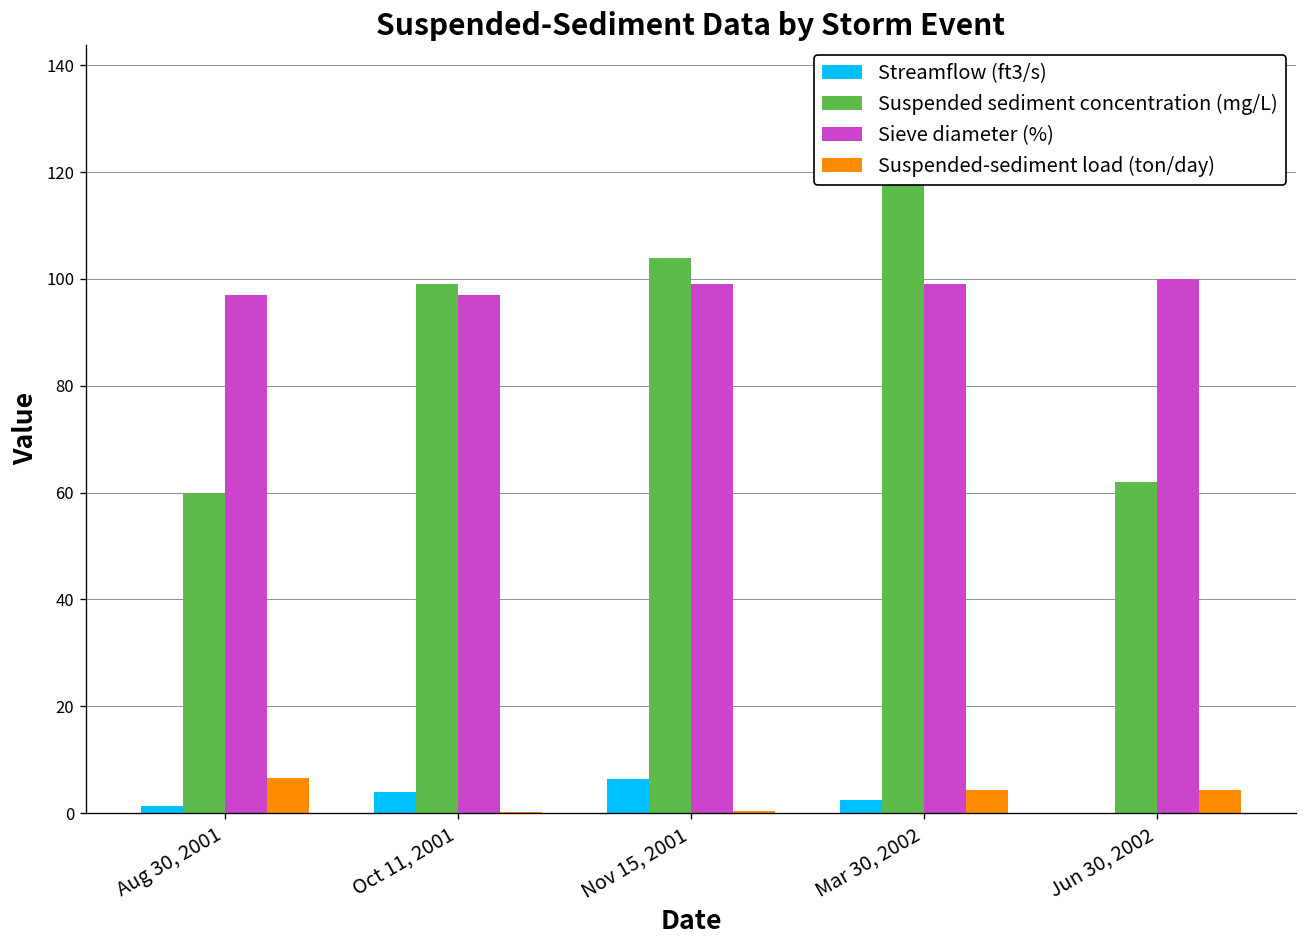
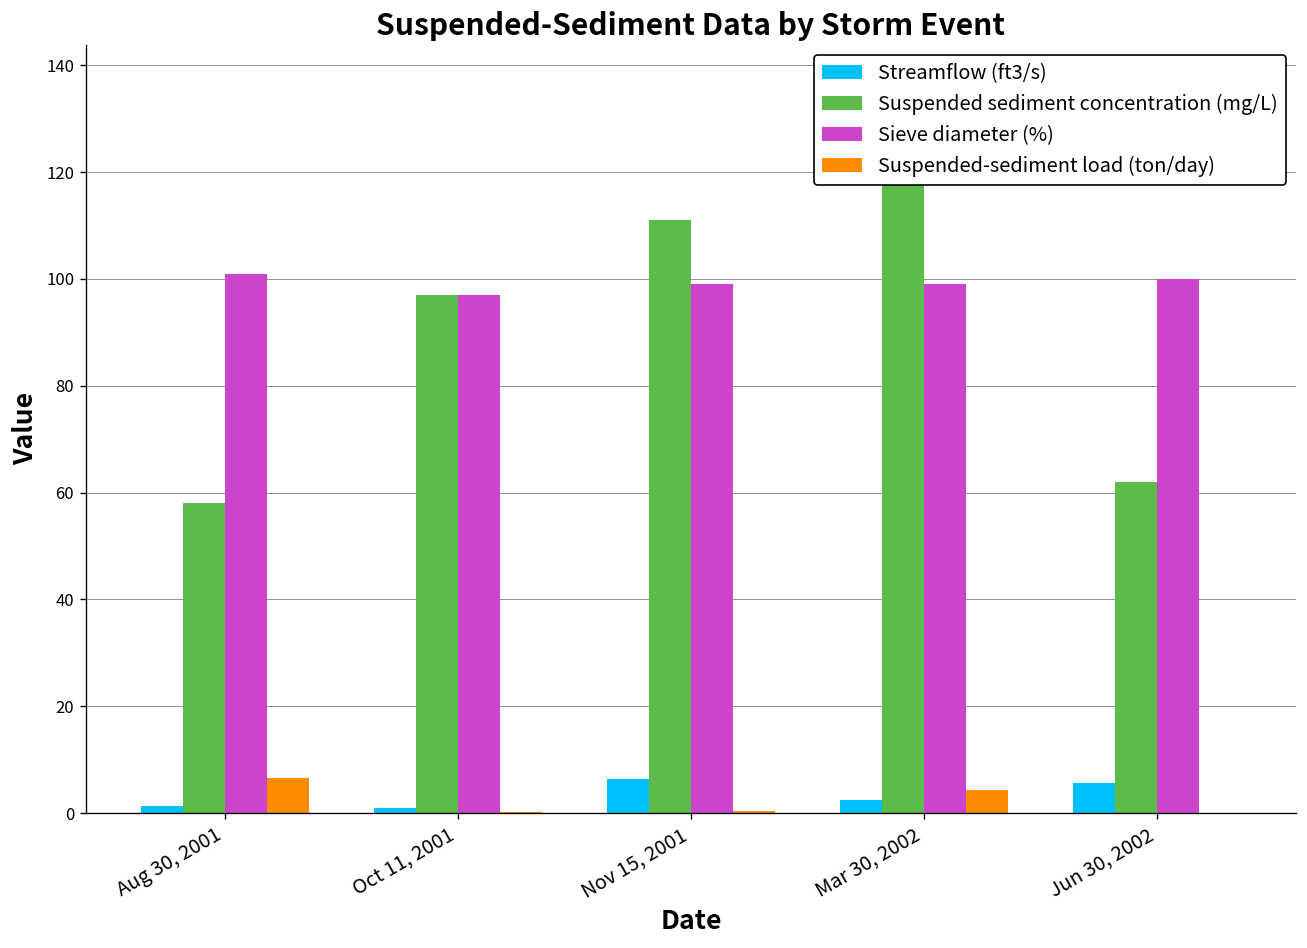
Suspended sediment concentration (mg/L), Aug 30, 2001: 60 -> 58
Sieve diameter (%), Aug 30, 2001: 97 -> 101
Streamflow (ft3/s), Oct 11, 2001: 4 -> 1
Suspended sediment concentration (mg/L), Oct 11, 2001: 99 -> 97
Suspended sediment concentration (mg/L), Nov 15, 2001: 104 -> 111
Streamflow (ft3/s), Jun 30, 2002: 0 -> 6
Suspended-sediment load (ton/day), Jun 30, 2002: 4 -> 0
